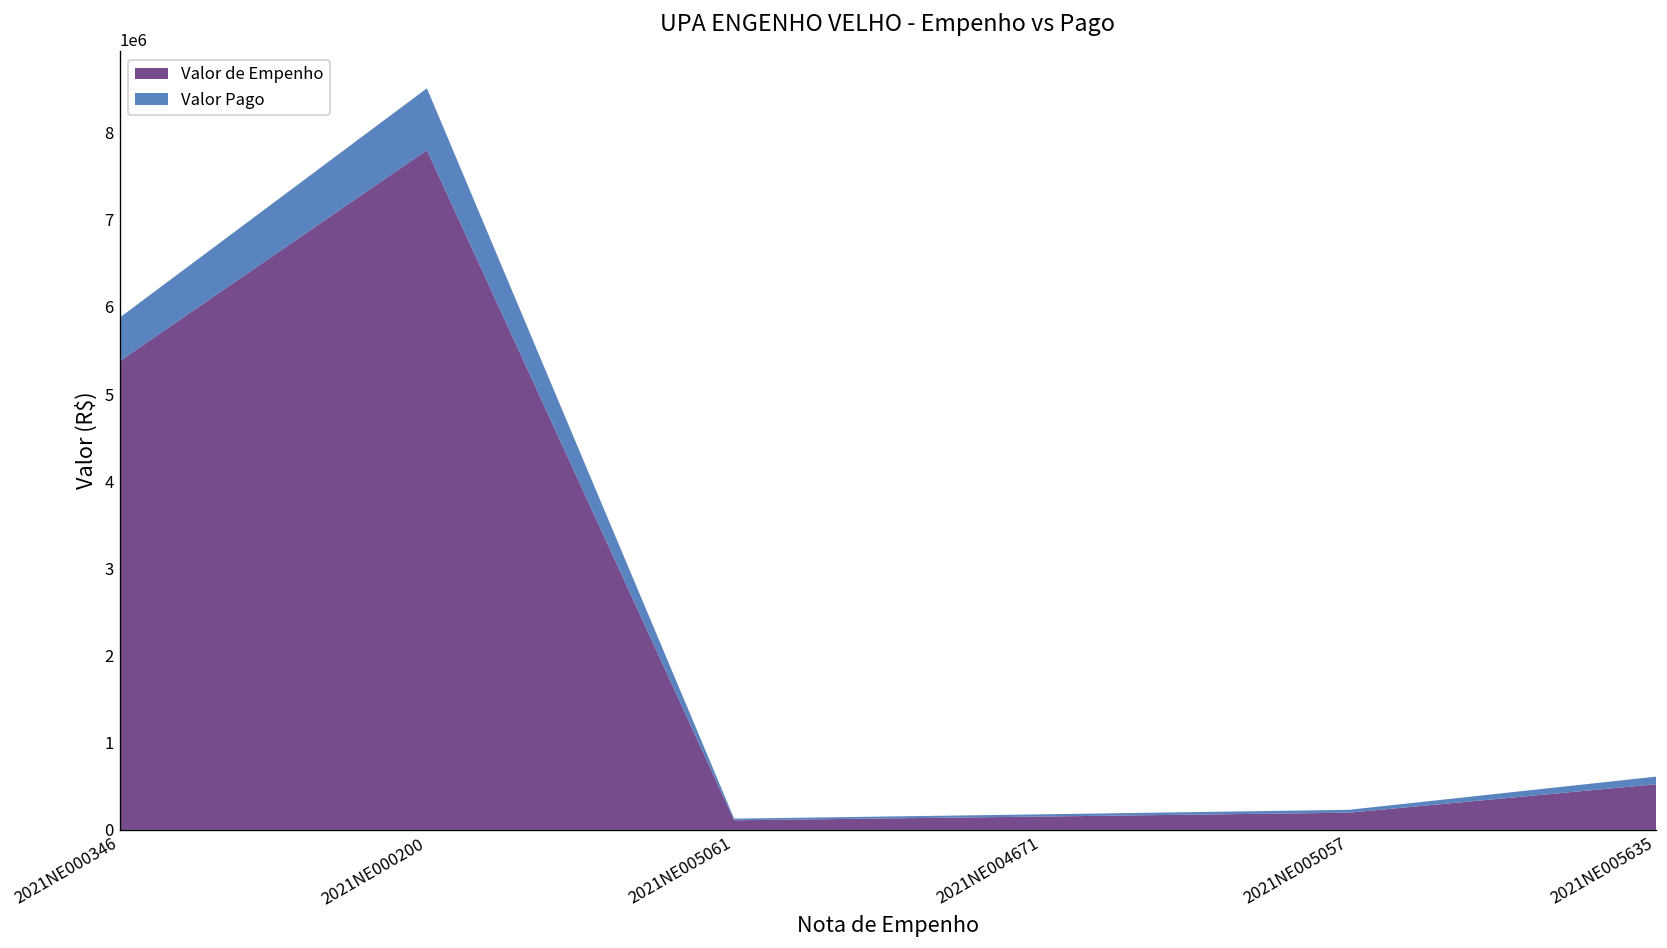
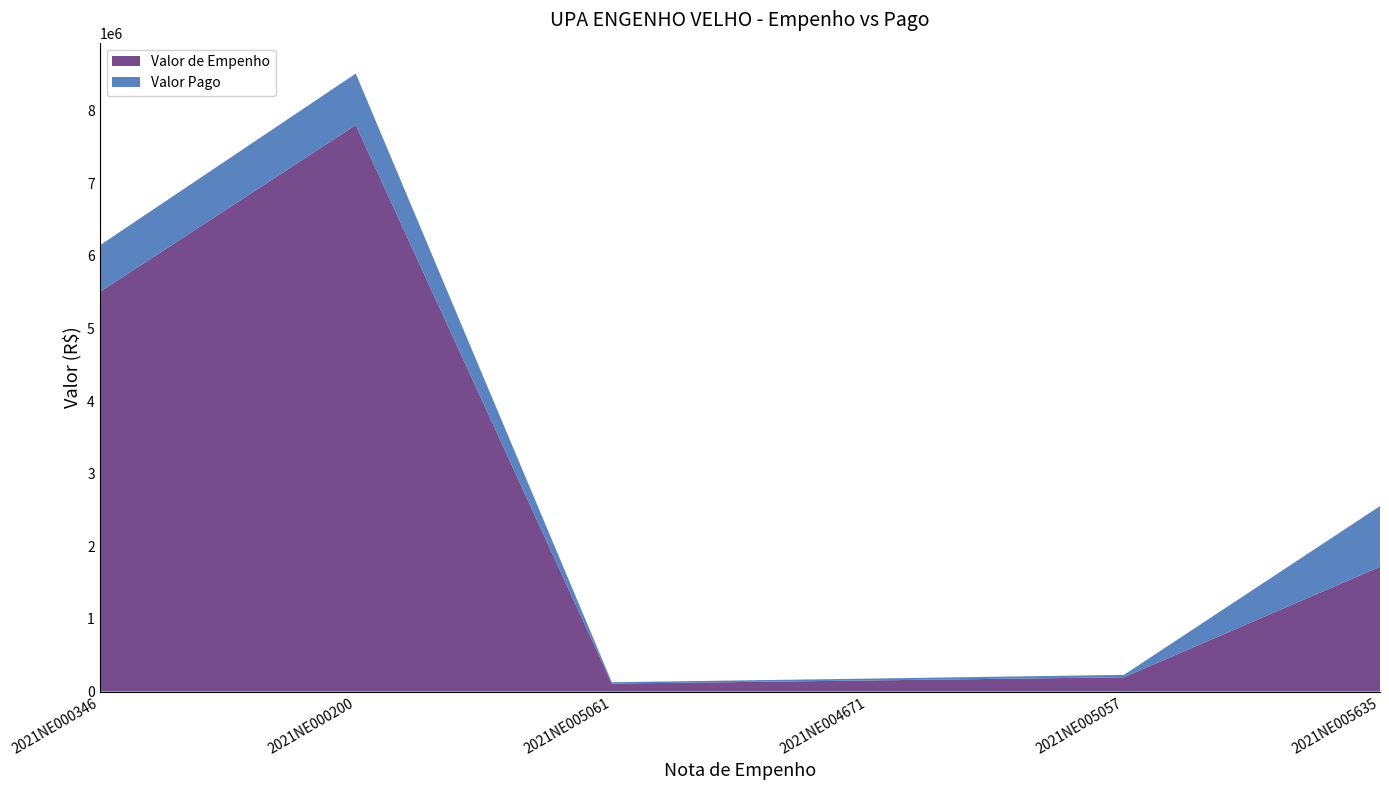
Valor de Empenho, 2021NE000346: 5400000 -> 5500000
Valor Pago, 2021NE000346: 500000 -> 600000
Valor de Empenho, 2021NE005635: 500000 -> 1700000
Valor Pago, 2021NE005635: 100000 -> 800000
